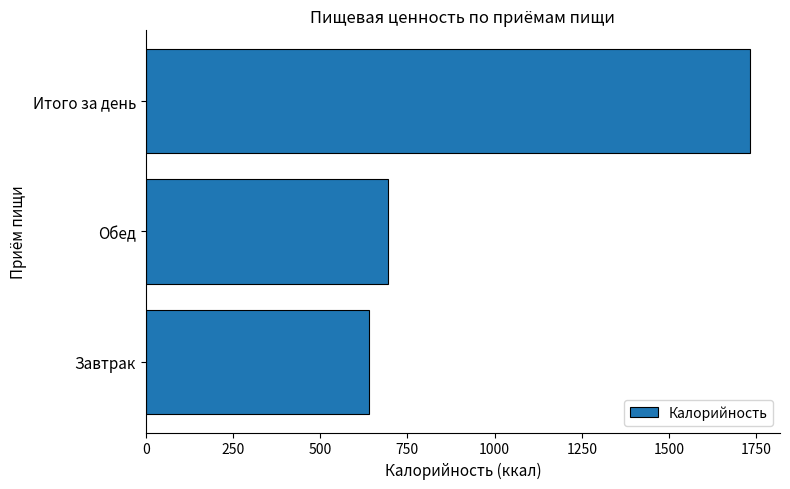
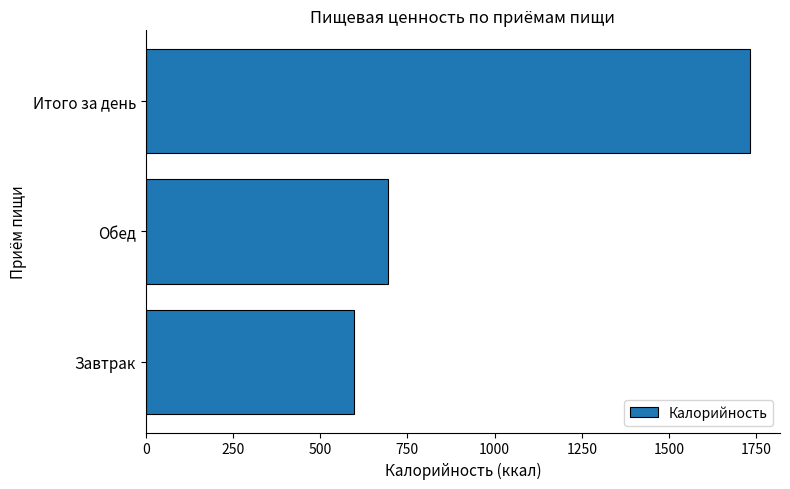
Завтрак: 640 -> 600
